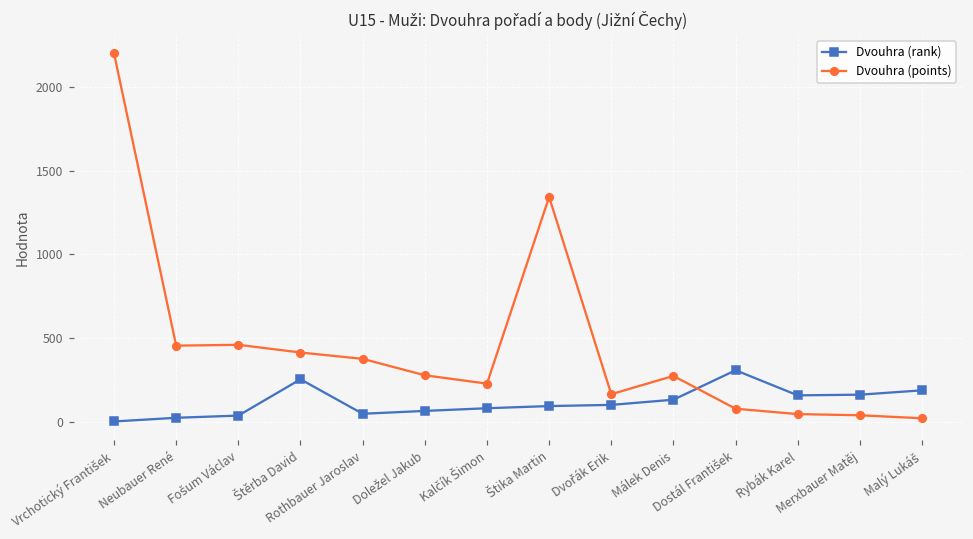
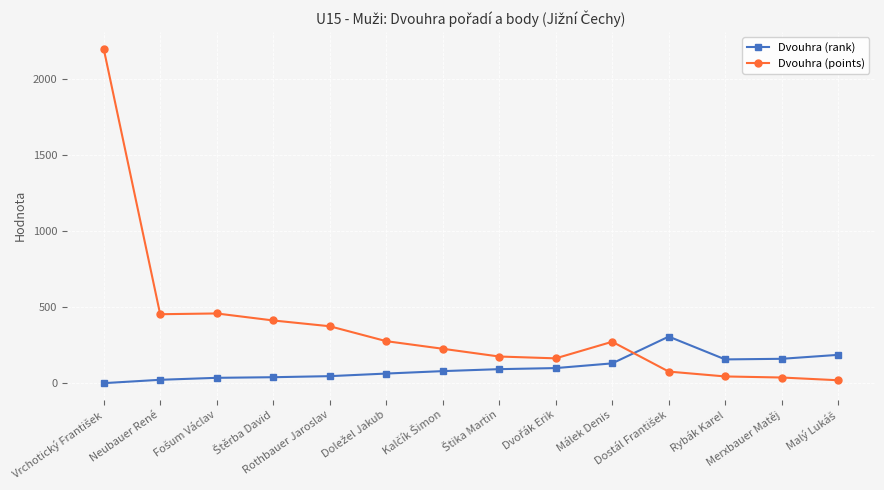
Dvouhra (rank), Štěrba David: 250 -> 40
Dvouhra (points), Štika Martin: 1340 -> 180
